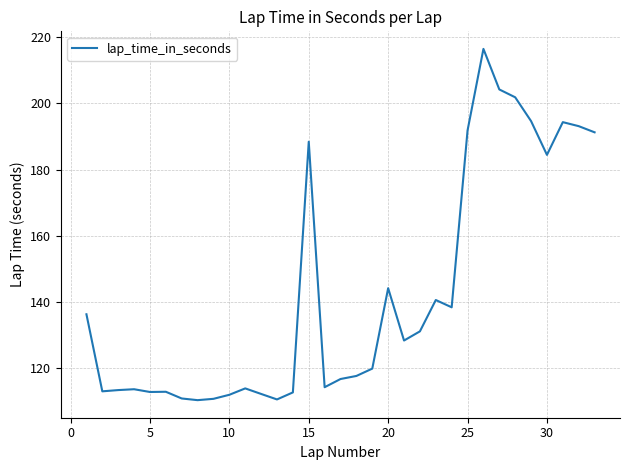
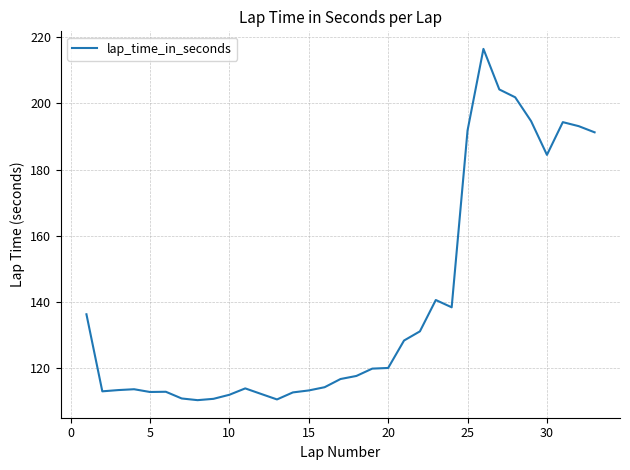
15: 188 -> 113
20: 144 -> 120
